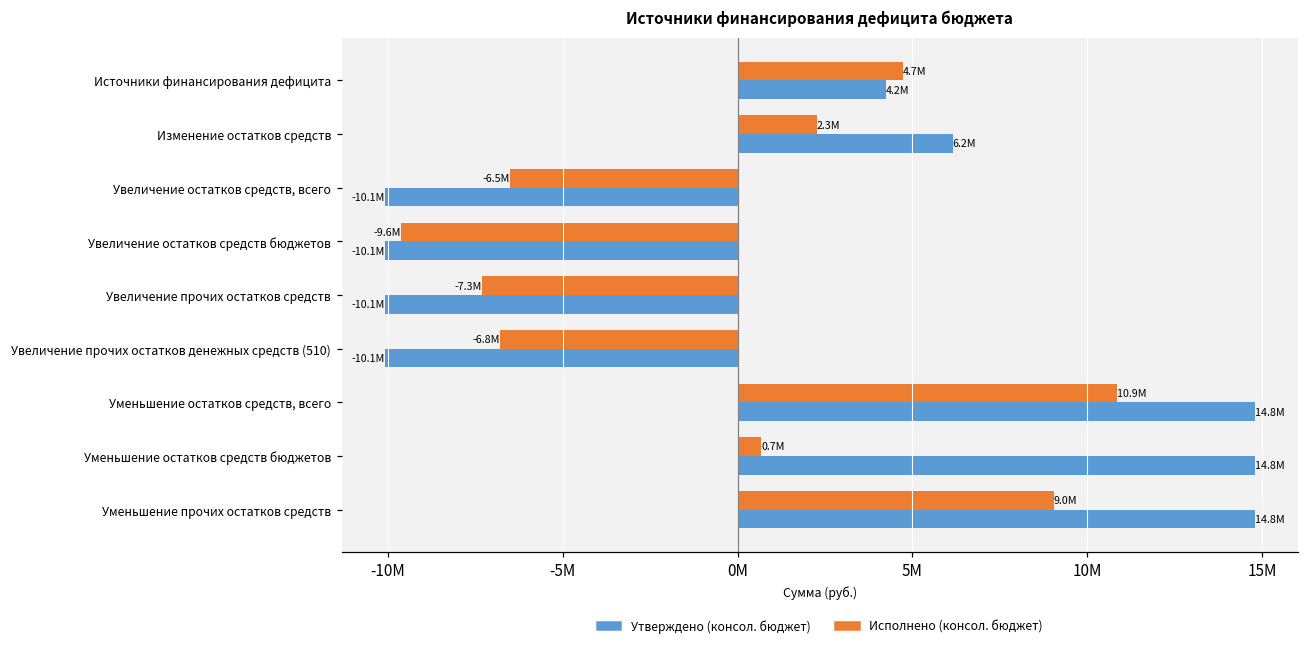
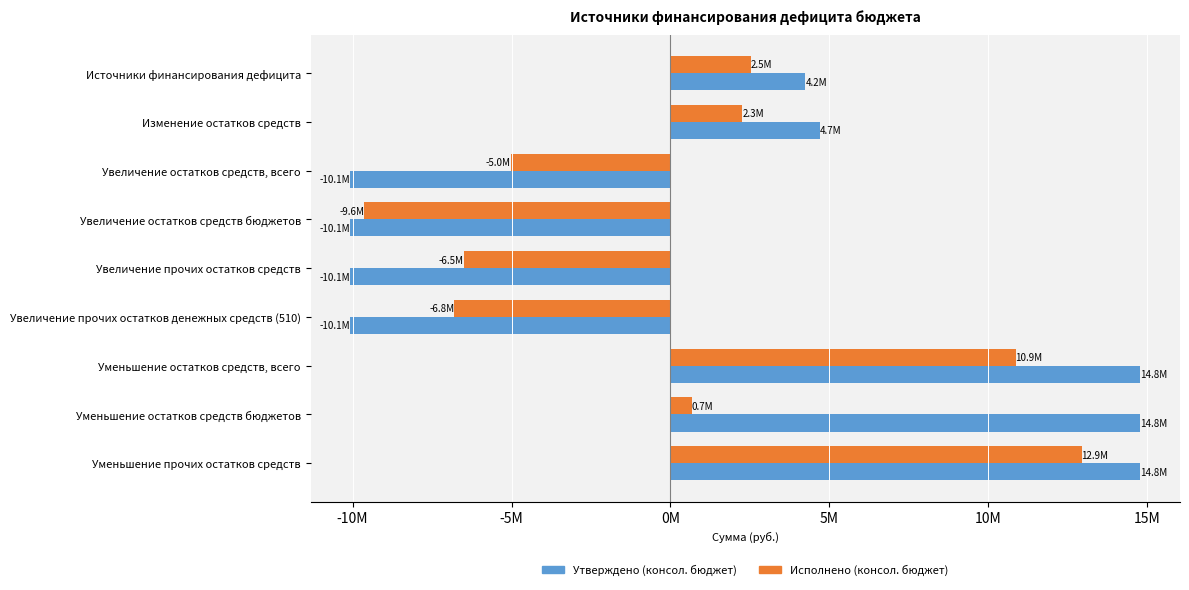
Исполнено (консол. бюджет), Источники финансирования дефицита: 4.7M -> 2.5M
Утверждено (консол. бюджет), Изменение остатков средств: 6.2M -> 4.7M
Исполнено (консол. бюджет), Увеличение остатков средств, всего: -6.5M -> -5.0M
Исполнено (консол. бюджет), Увеличение прочих остатков средств: -7.3M -> -6.5M
Исполнено (консол. бюджет), Уменьшение прочих остатков средств: 9.0M -> 12.9M
